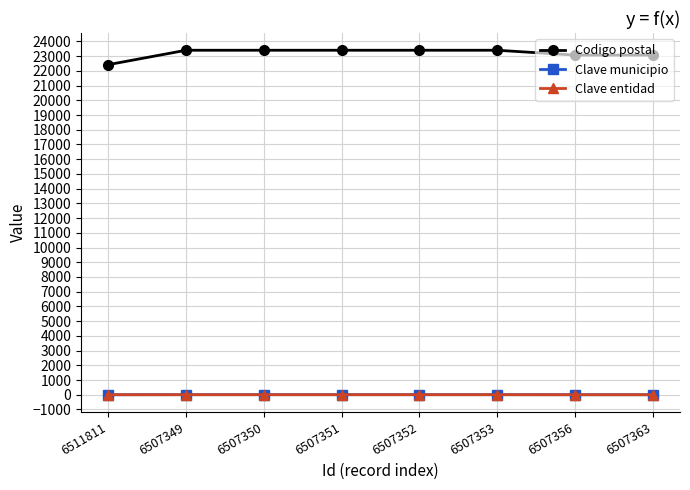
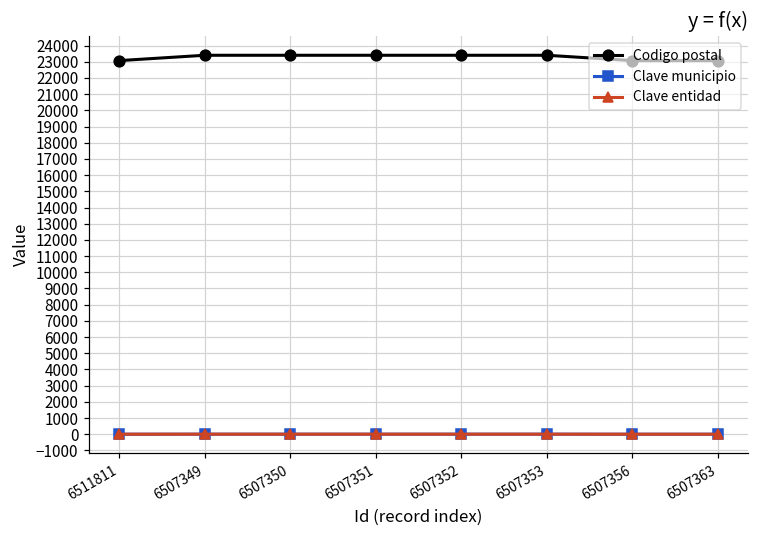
Codigo postal, 6511811: 22400 -> 23100
